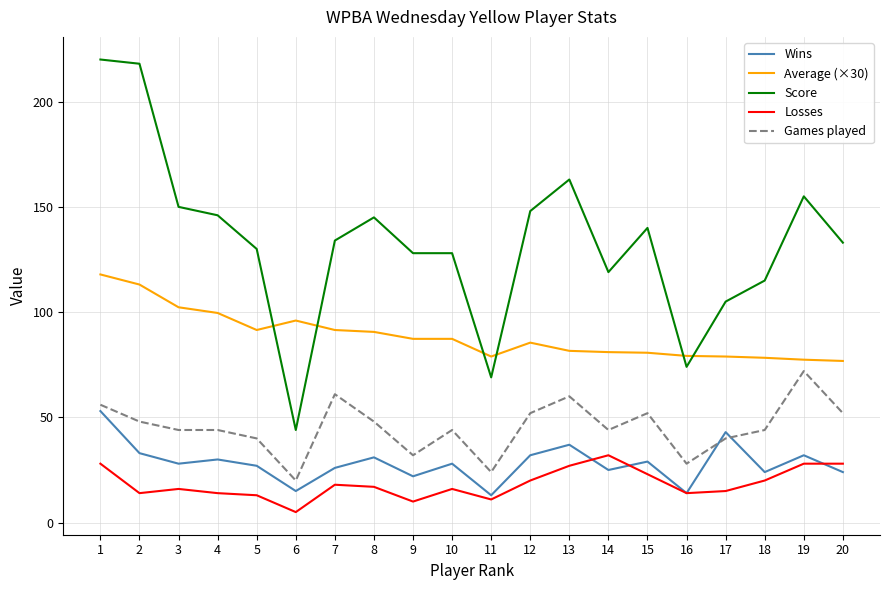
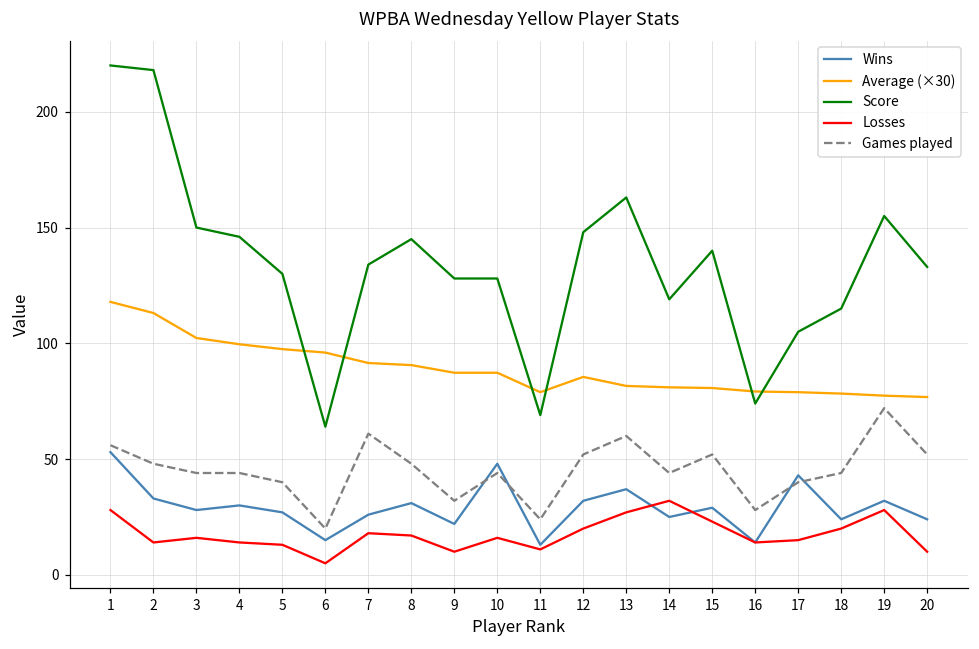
Average (×30), 5: 92 -> 98
Score, 6: 44 -> 64
Wins, 10: 28 -> 48
Losses, 20: 28 -> 10
